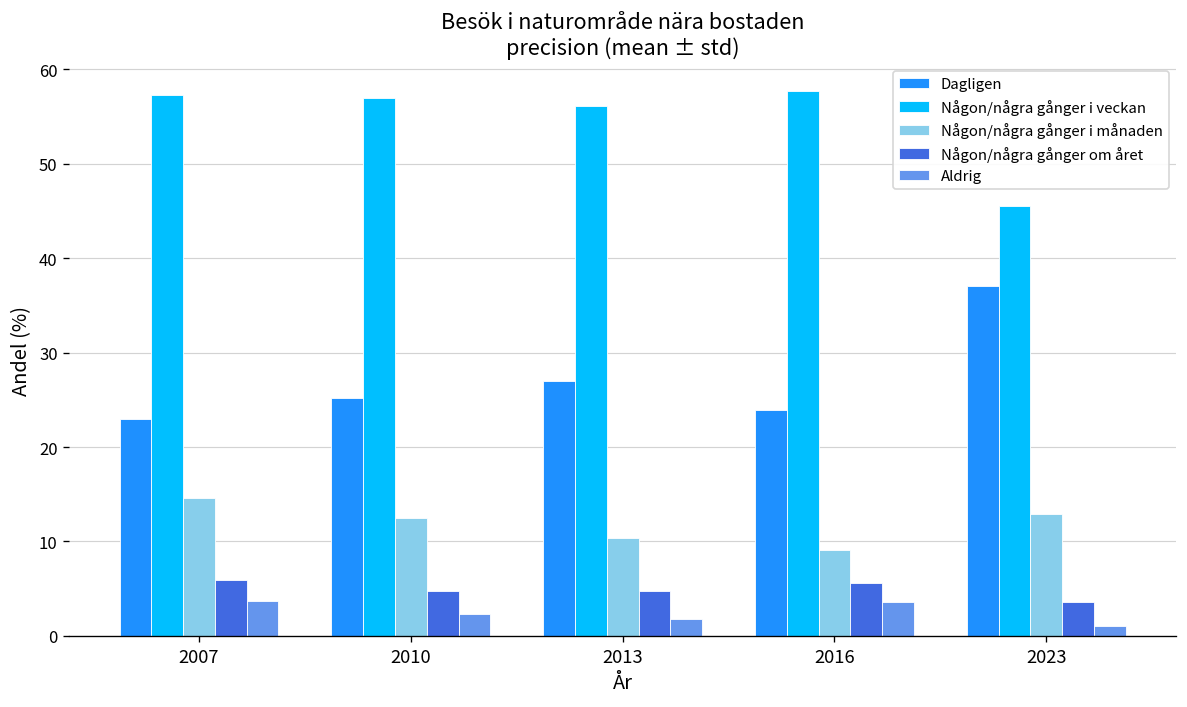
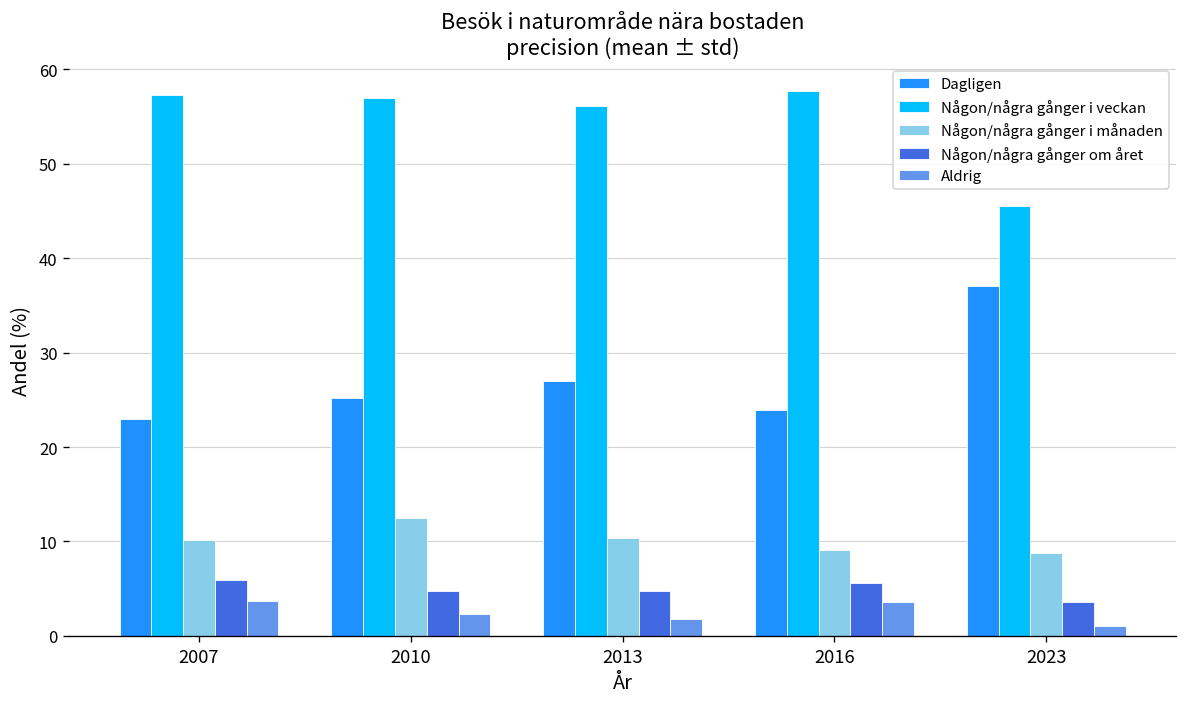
Någon/några gånger i månaden, 2007: 15 -> 10
Någon/några gånger i månaden, 2023: 13 -> 9
